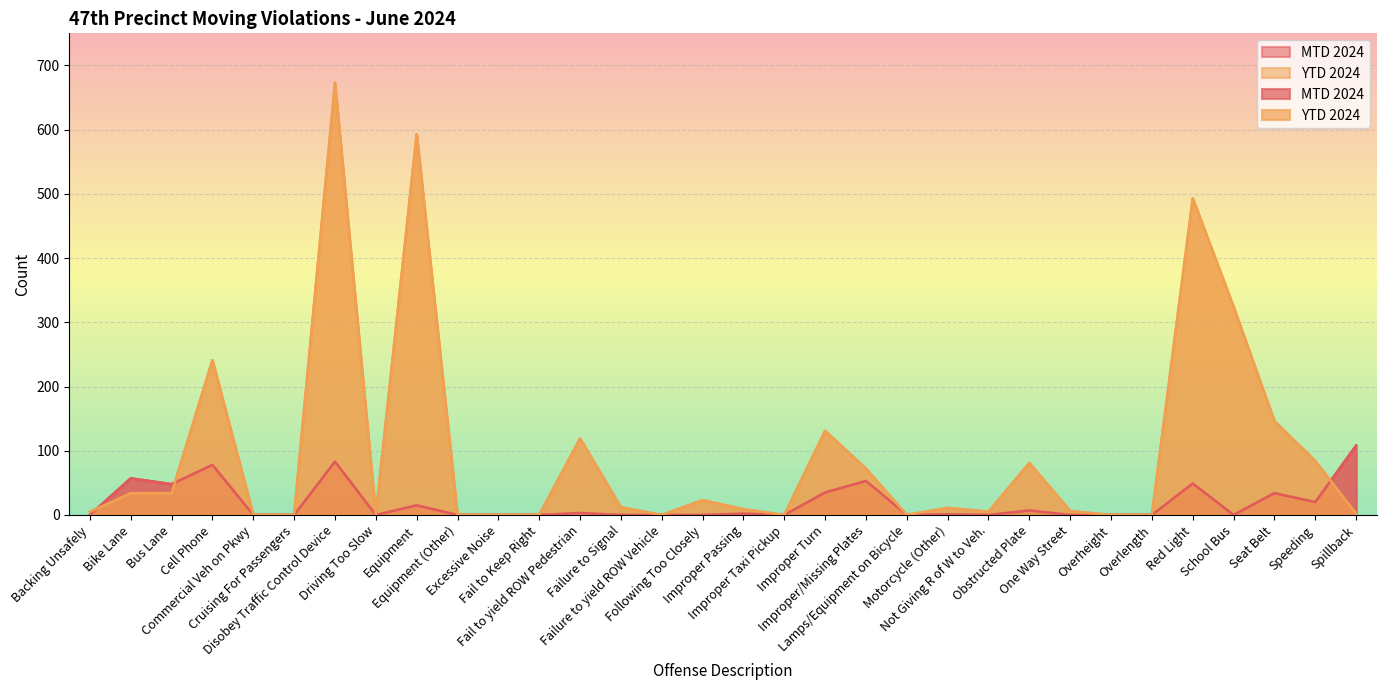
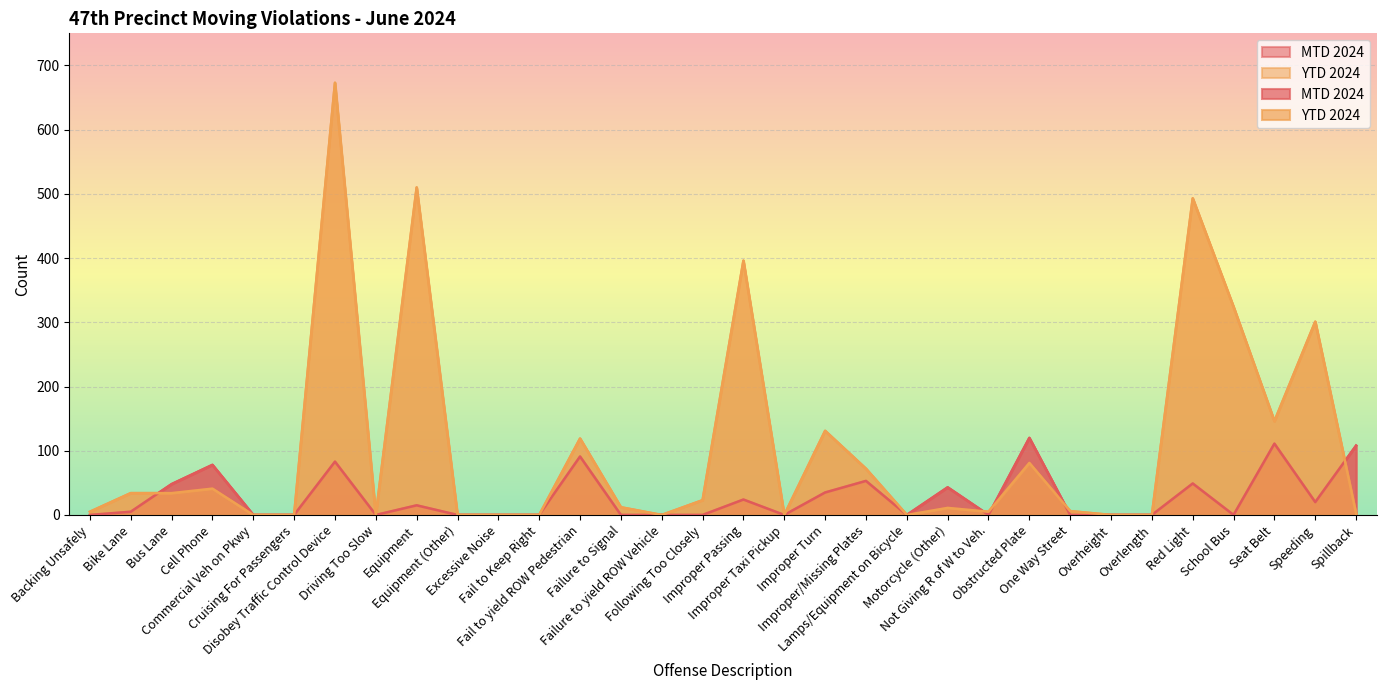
MTD 2024, Bike Lane: 60 -> 10
YTD 2024, Cell Phone: 240 -> 40
YTD 2024, Equipment: 590 -> 510
MTD 2024, Fail to yield ROW Pedestrian: 0 -> 90
MTD 2024, Improper Passing: 0 -> 20
YTD 2024, Improper Passing: 10 -> 400
MTD 2024, Motorcycle (Other): 0 -> 40
MTD 2024, Obstructed Plate: 10 -> 120
MTD 2024, Seat Belt: 30 -> 110
YTD 2024, Speeding: 80 -> 300
